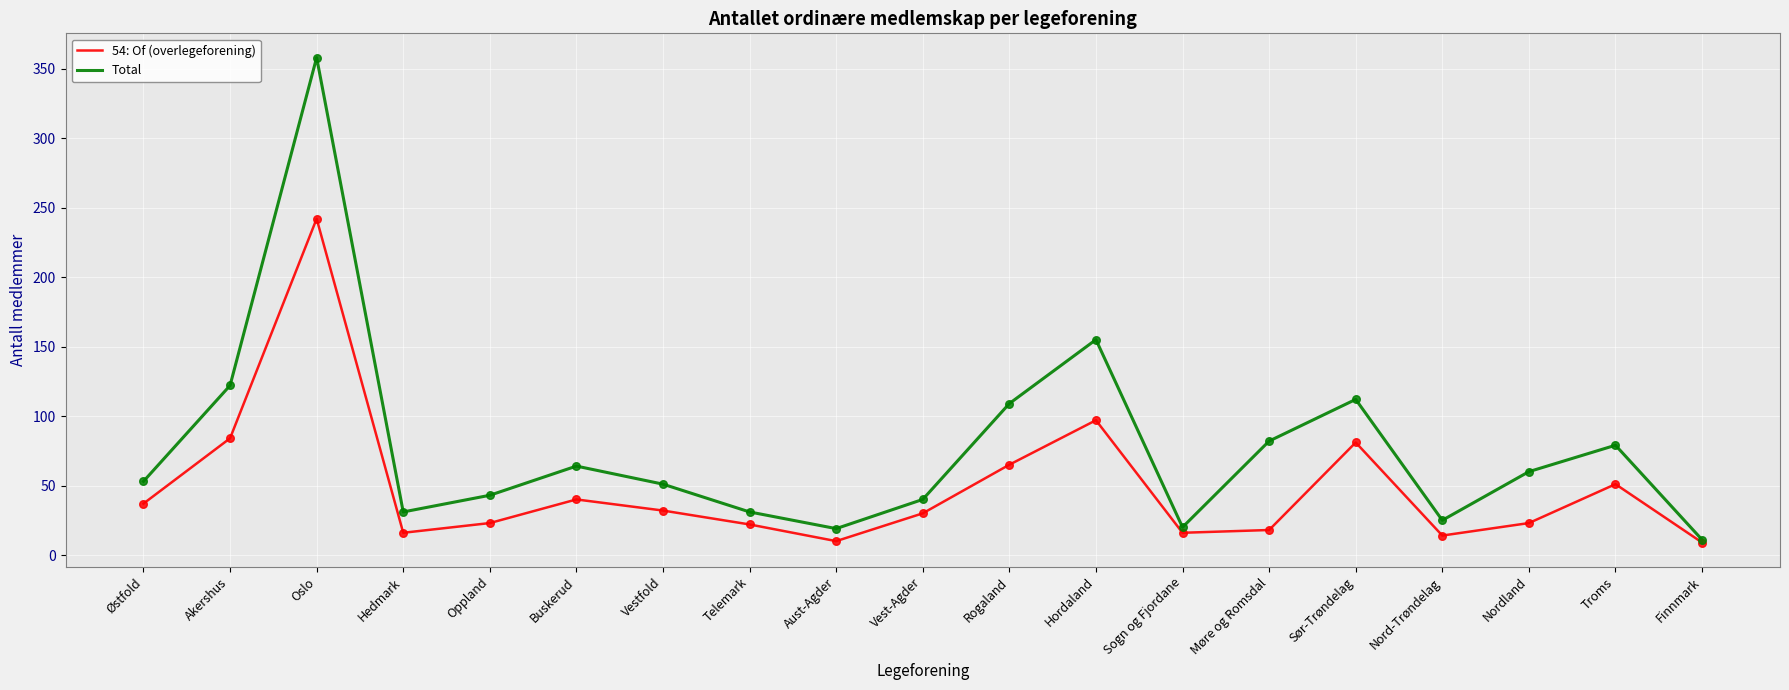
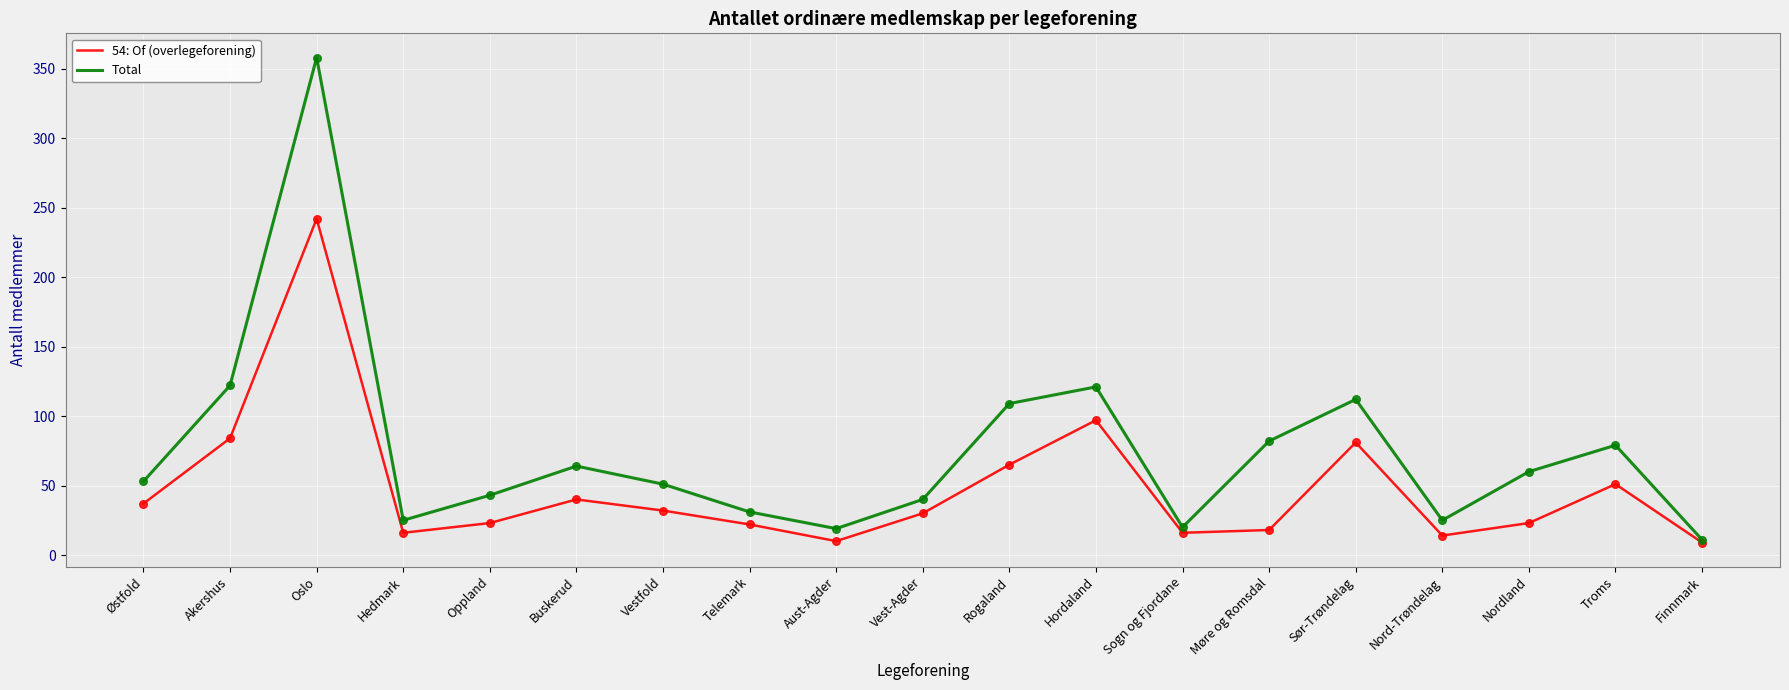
Total, Hedmark: 31 -> 25
Total, Hordaland: 155 -> 121
